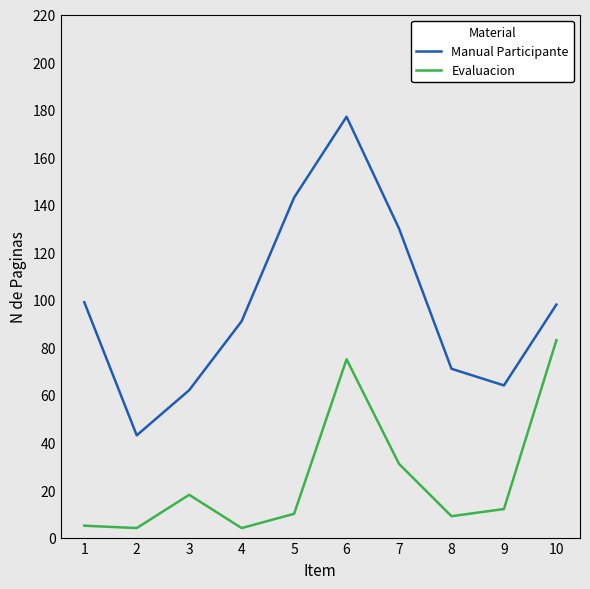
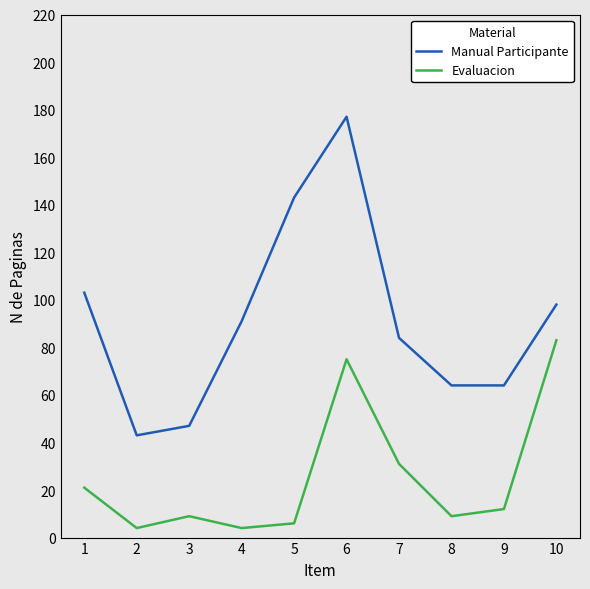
Manual Participante, 1: 99 -> 103
Evaluacion, 1: 5 -> 21
Manual Participante, 3: 62 -> 47
Evaluacion, 3: 18 -> 9
Evaluacion, 5: 10 -> 6
Manual Participante, 7: 130 -> 84
Manual Participante, 8: 71 -> 64
